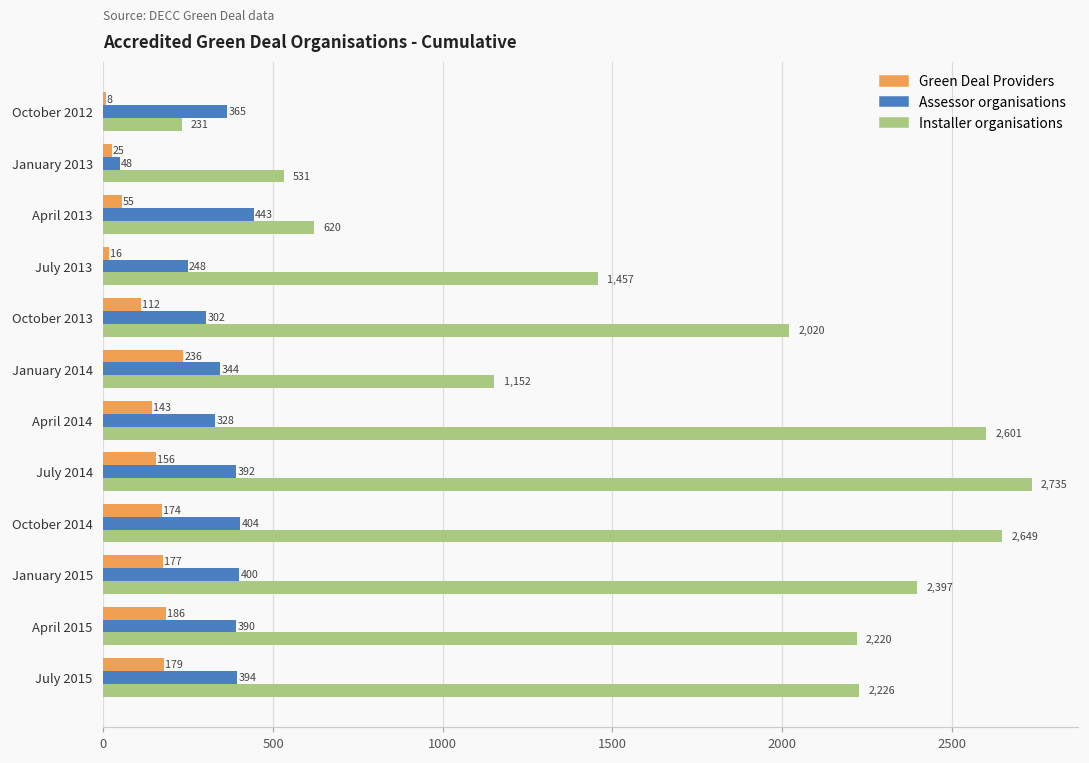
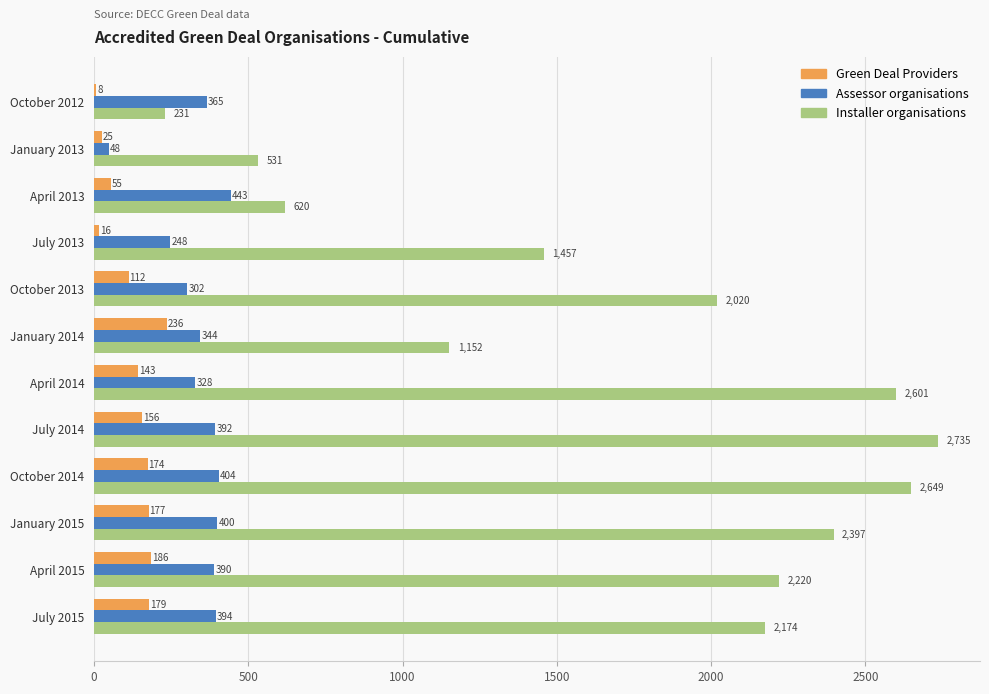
Installer organisations, July 2015: 2,226 -> 2,174
